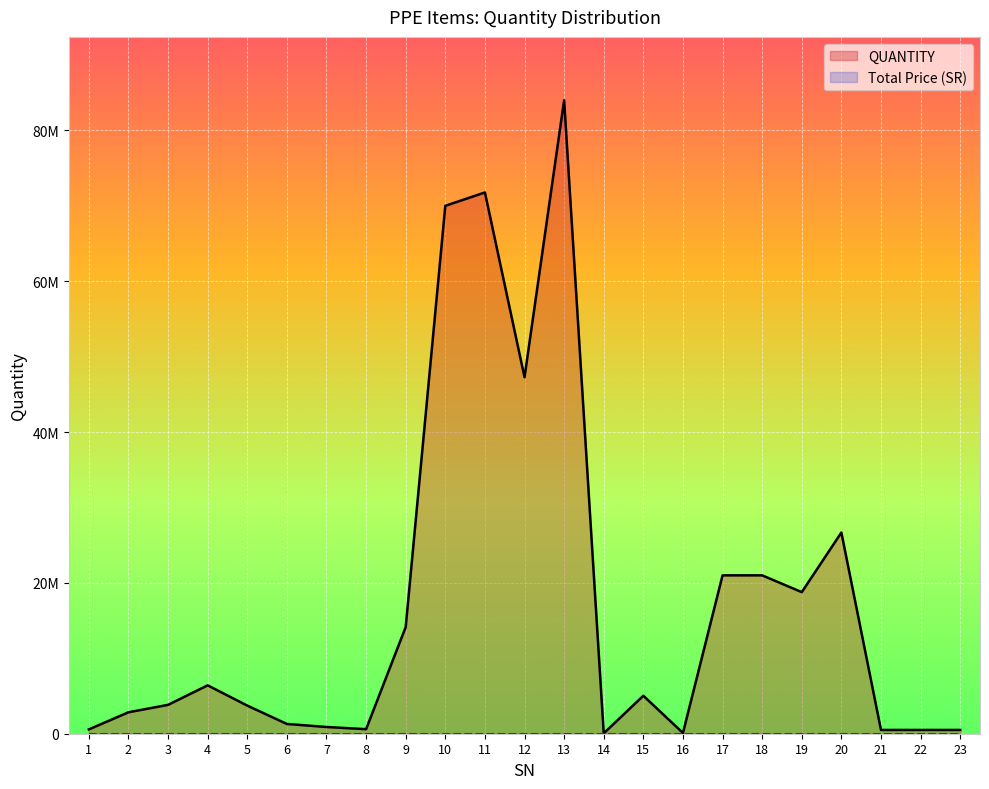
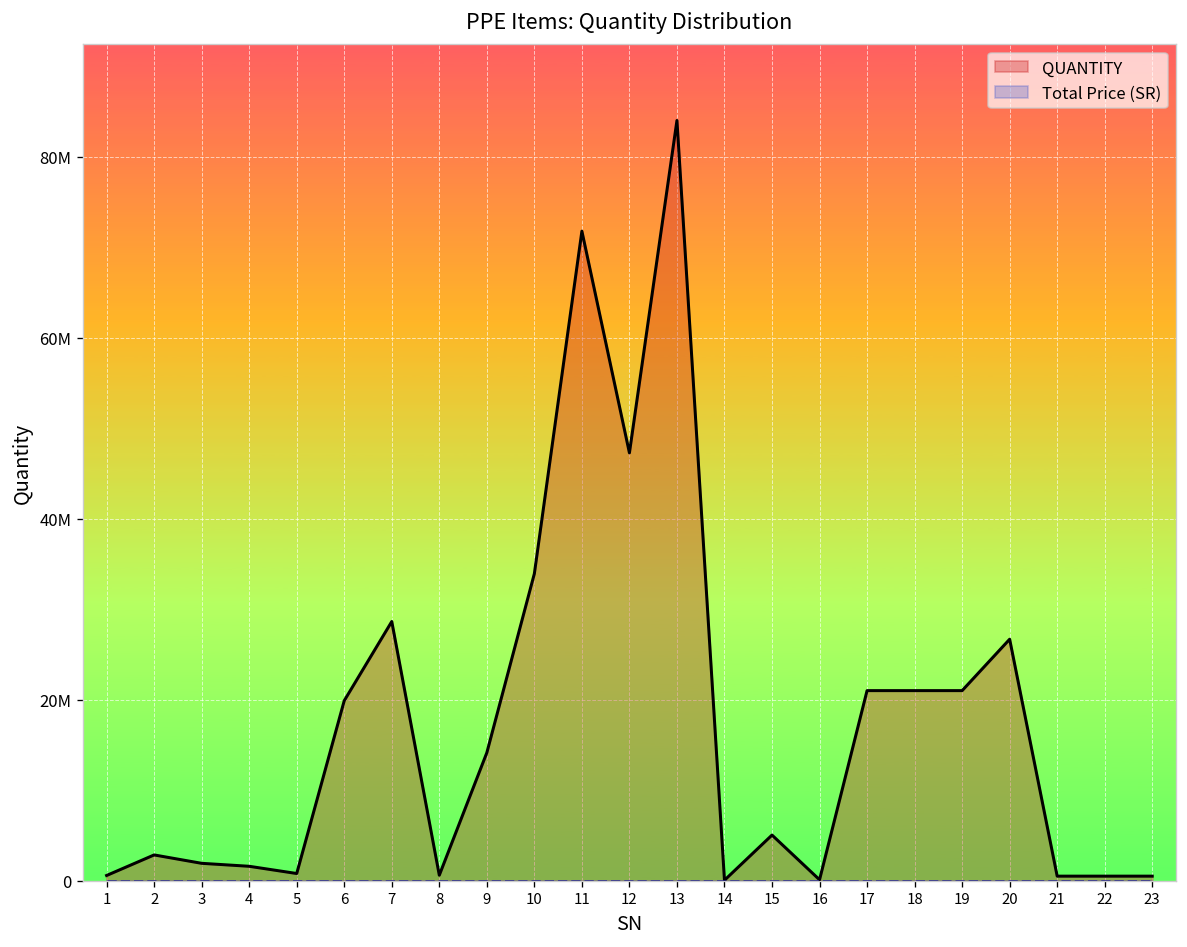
QUANTITY, 3: 4000000 -> 2000000
QUANTITY, 4: 6000000 -> 2000000
QUANTITY, 5: 4000000 -> 1000000
QUANTITY, 6: 1000000 -> 20000000
QUANTITY, 7: 1000000 -> 29000000
QUANTITY, 10: 70000000 -> 34000000
QUANTITY, 19: 19000000 -> 21000000
